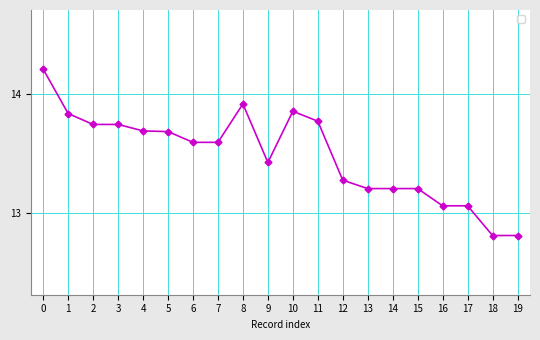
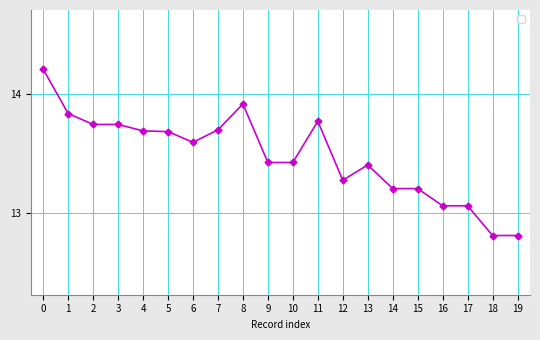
7: 13.59 -> 13.70
10: 13.86 -> 13.42
13: 13.20 -> 13.40
